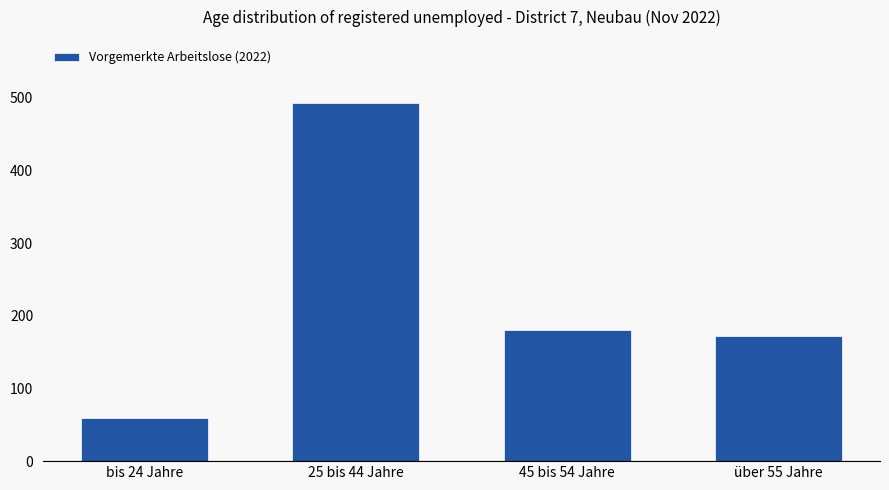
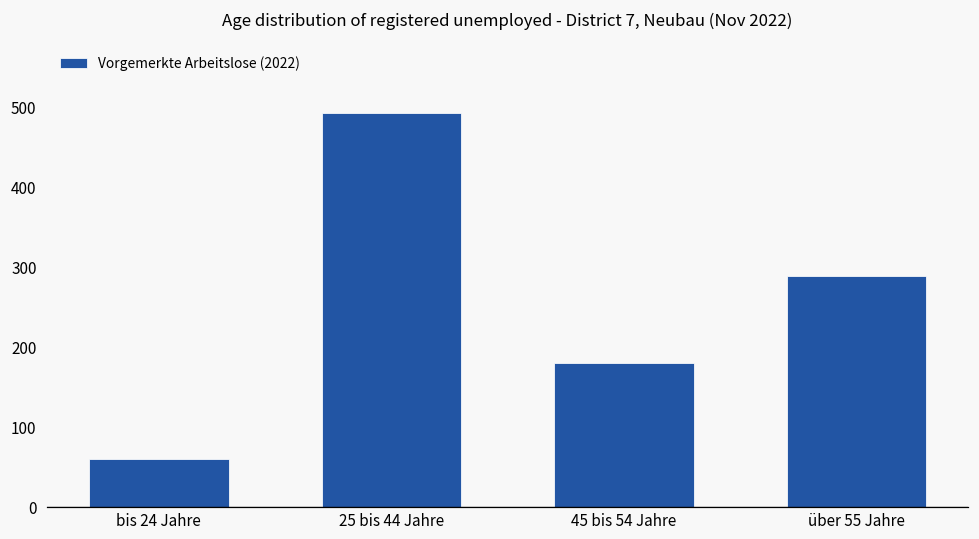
über 55 Jahre: 170 -> 290
